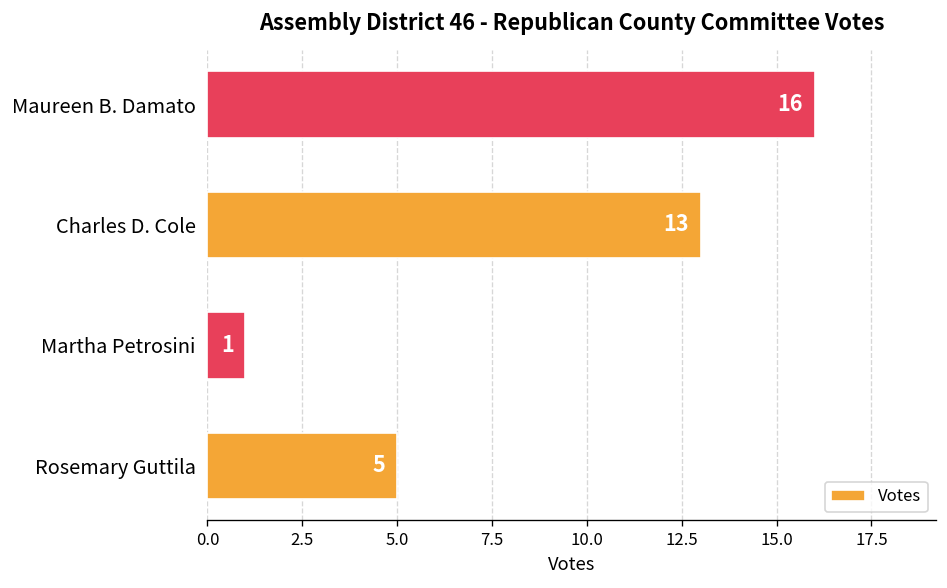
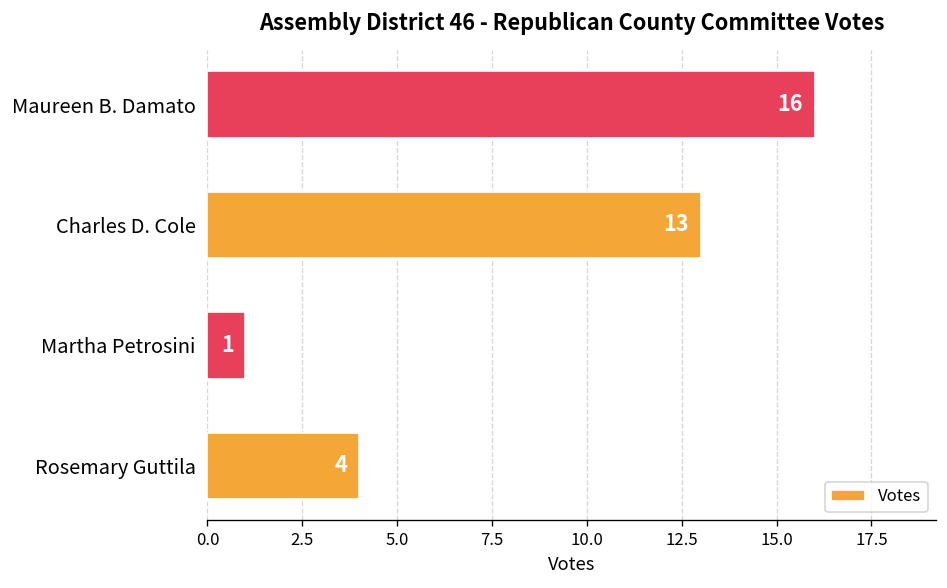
Rosemary Guttila: 5 -> 4
